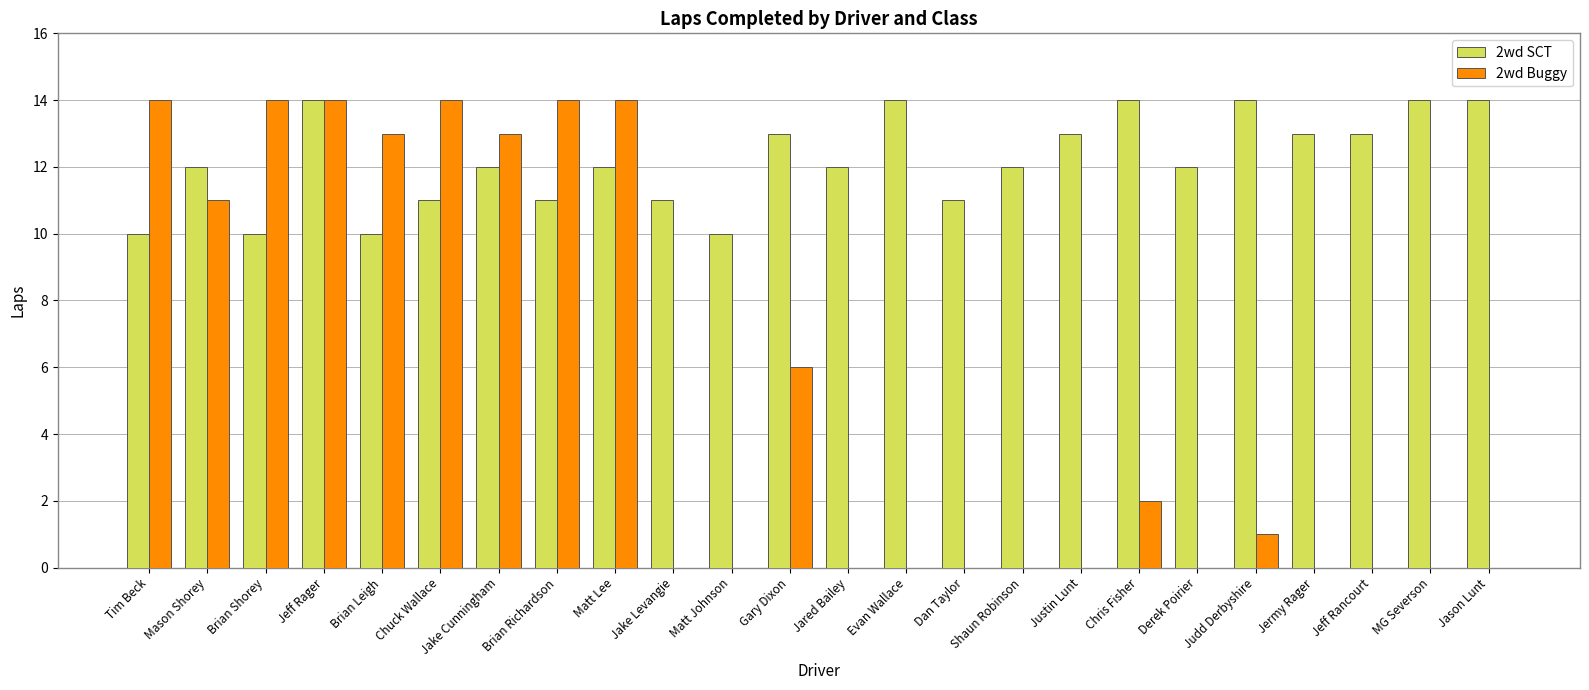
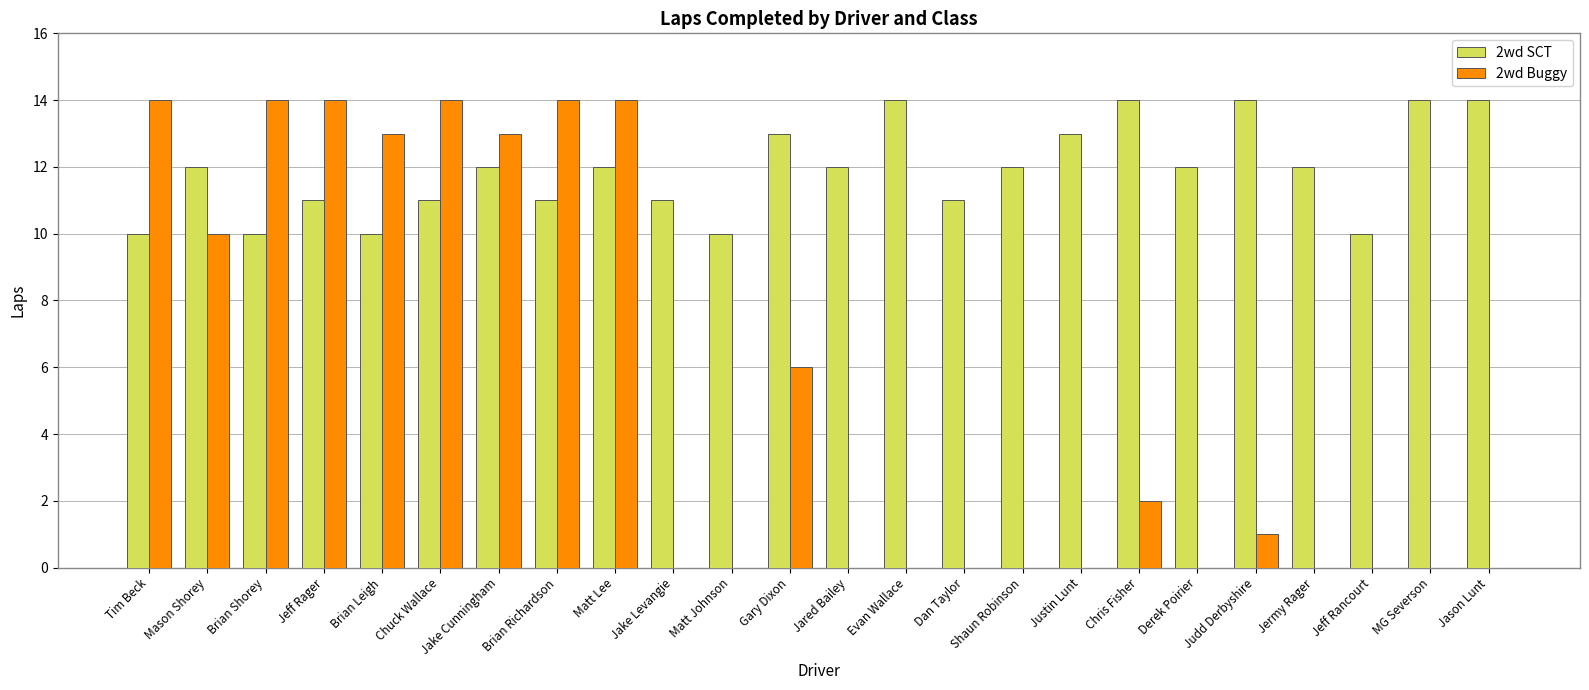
2wd Buggy, Mason Shorey: 11 -> 10
2wd SCT, Jeff Rager: 14 -> 11
2wd SCT, Jermy Rager: 13 -> 12
2wd SCT, Jeff Rancourt: 13 -> 10
